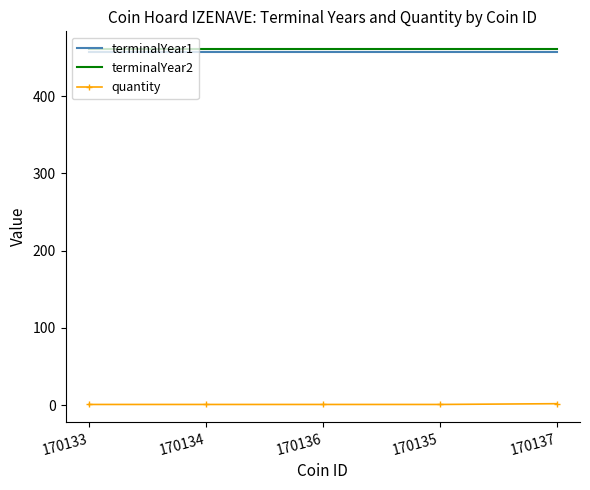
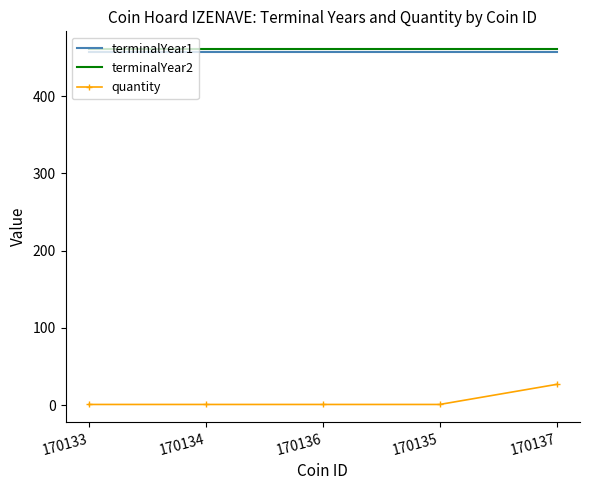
quantity, 170137: 0 -> 30
